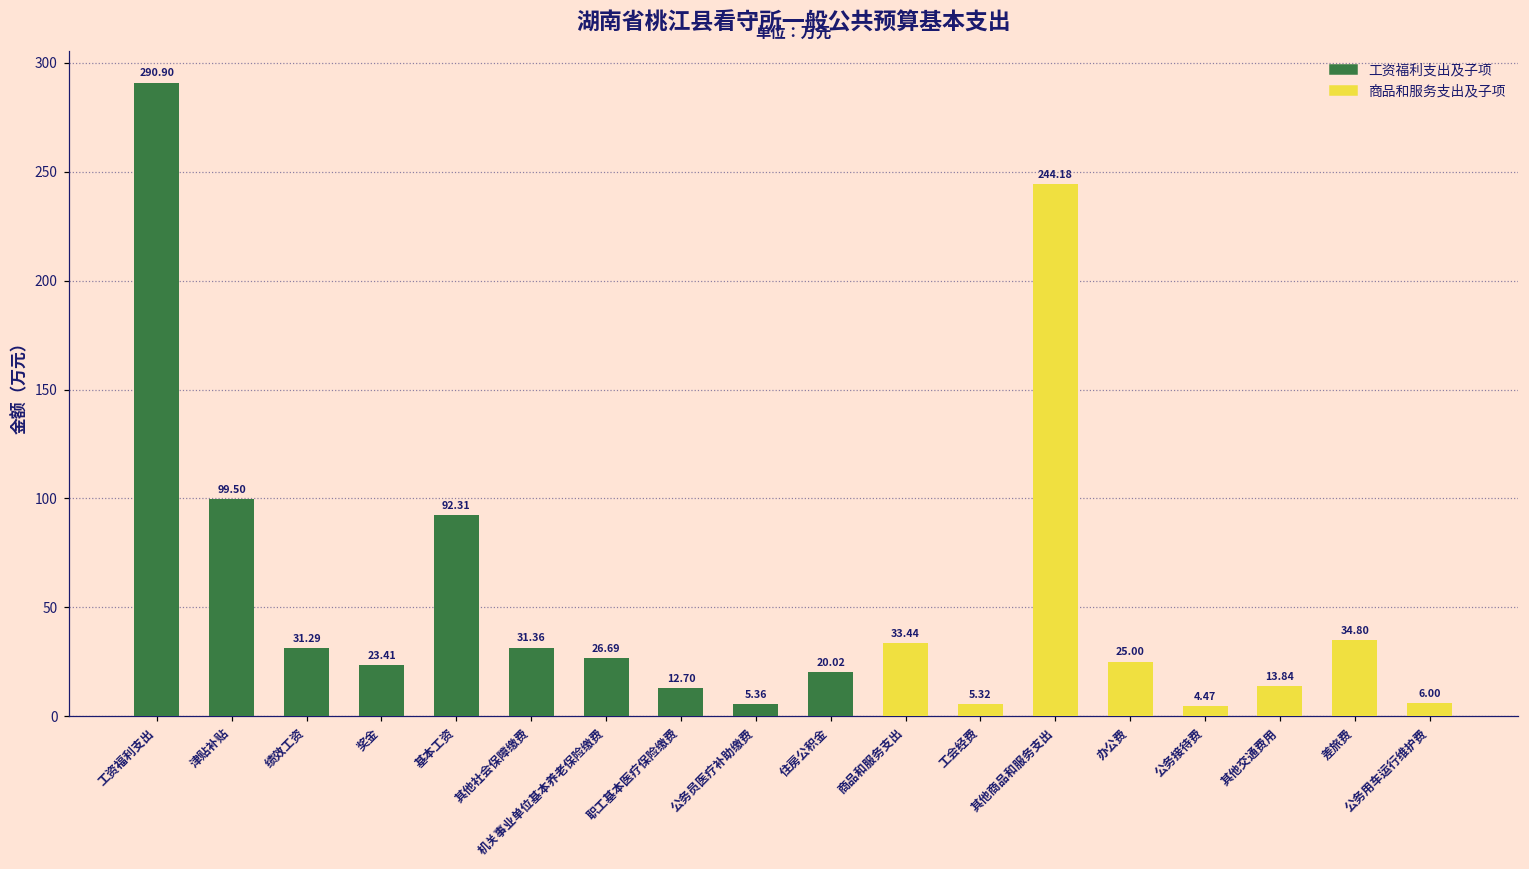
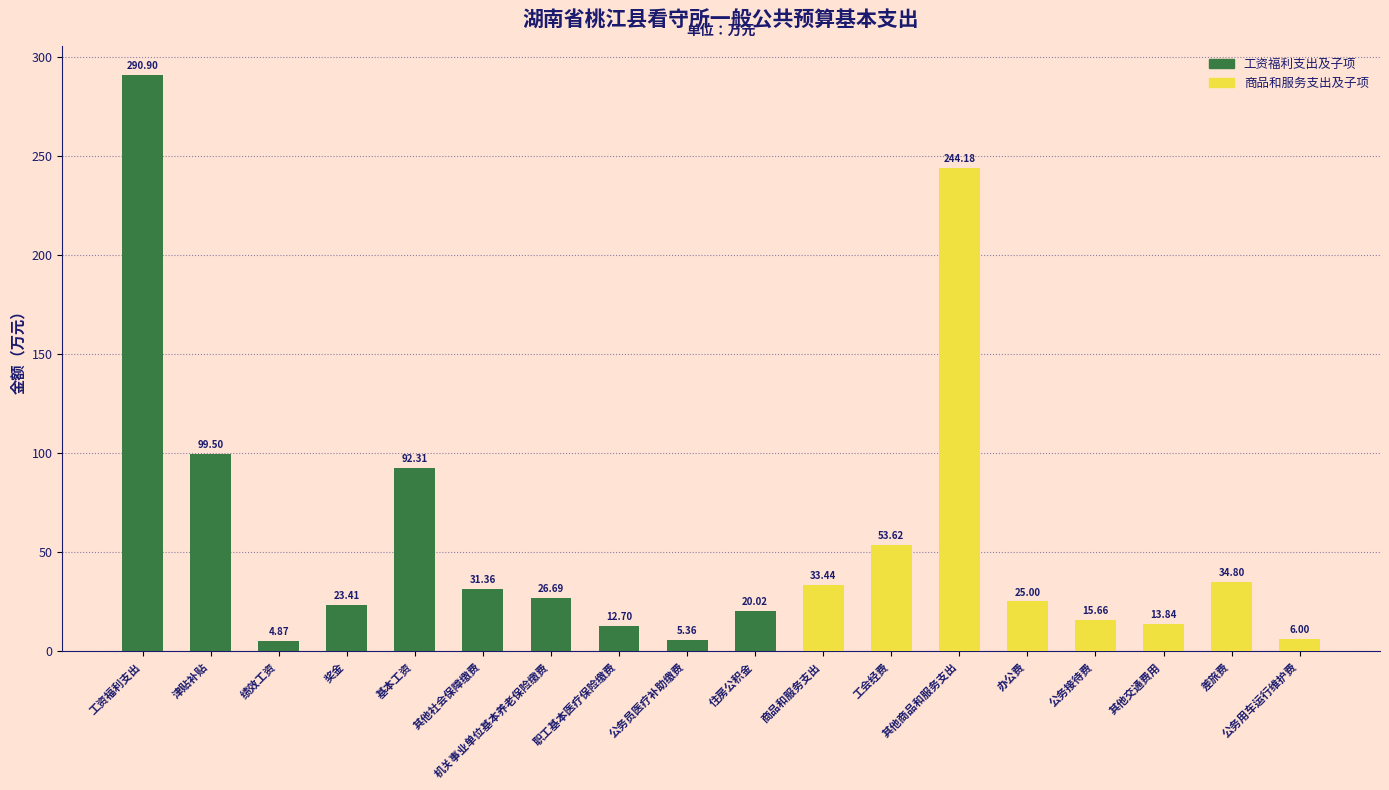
绩效工资: 31.29 -> 4.87
工会经费: 5.32 -> 53.62
公务接待费: 4.47 -> 15.66
